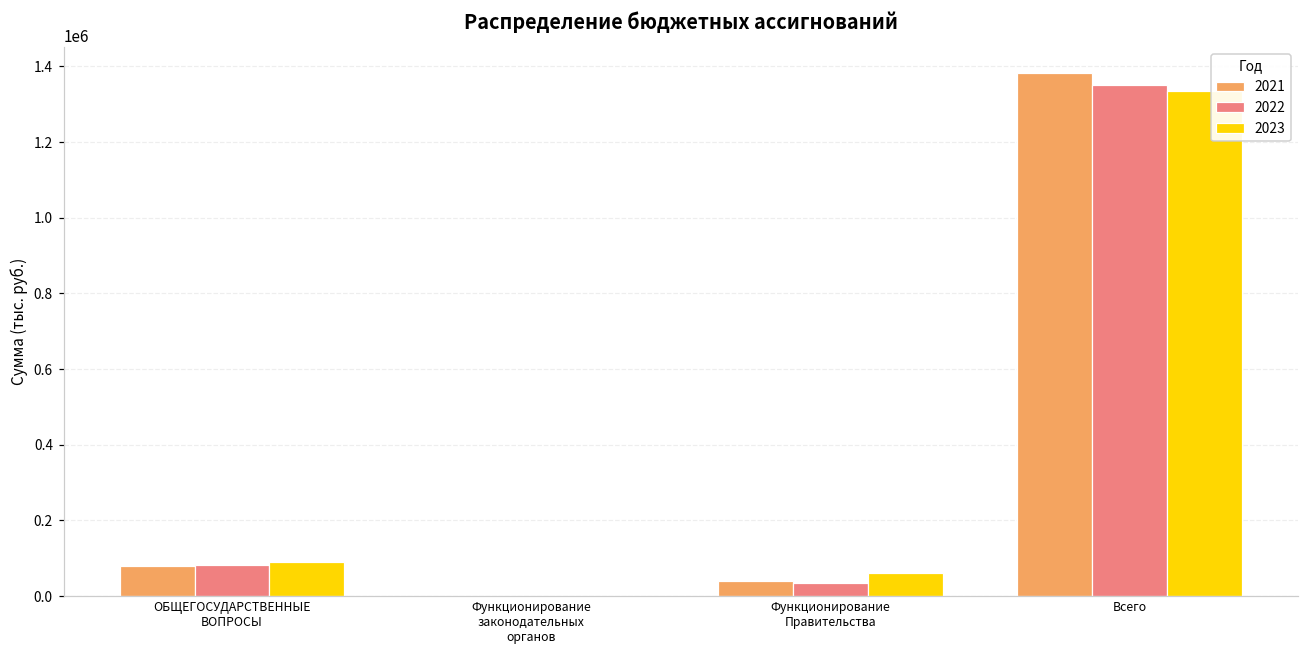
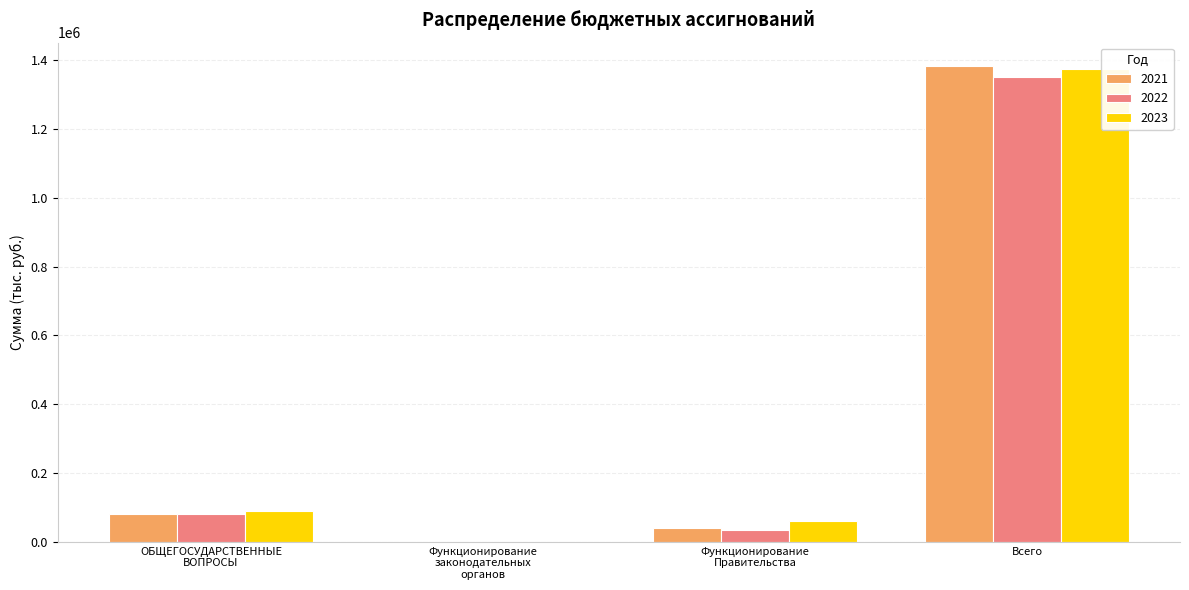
2023, Всего: 1330000 -> 1370000
